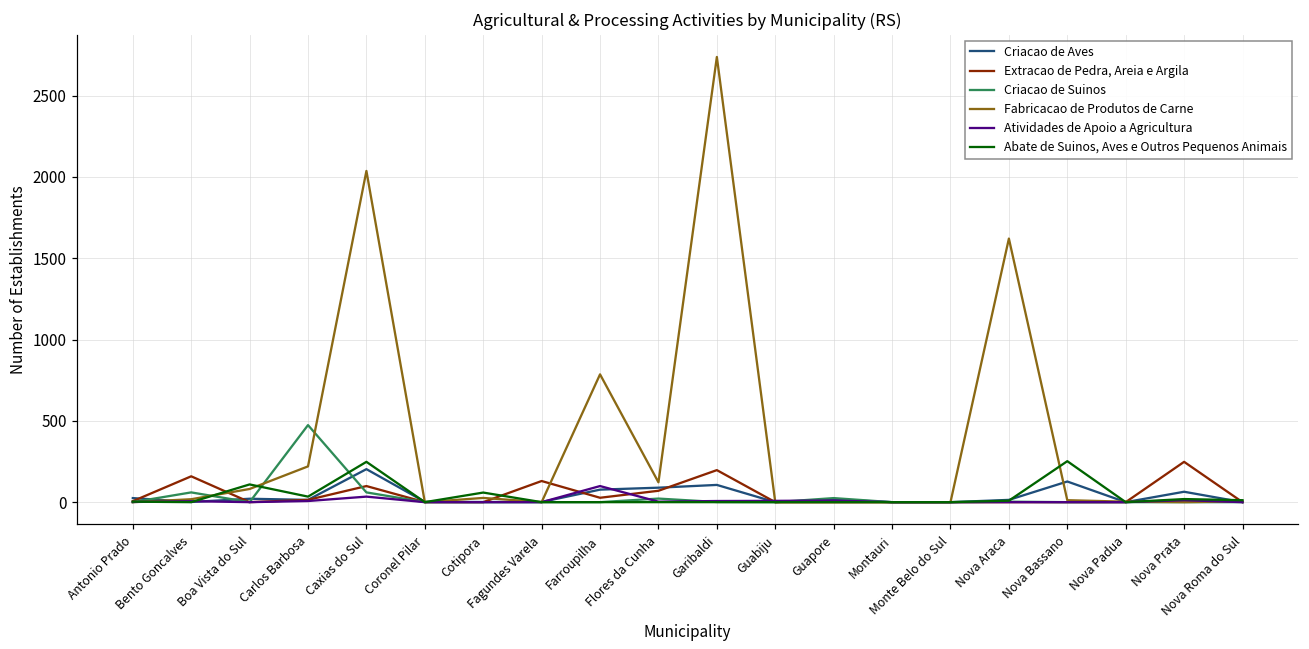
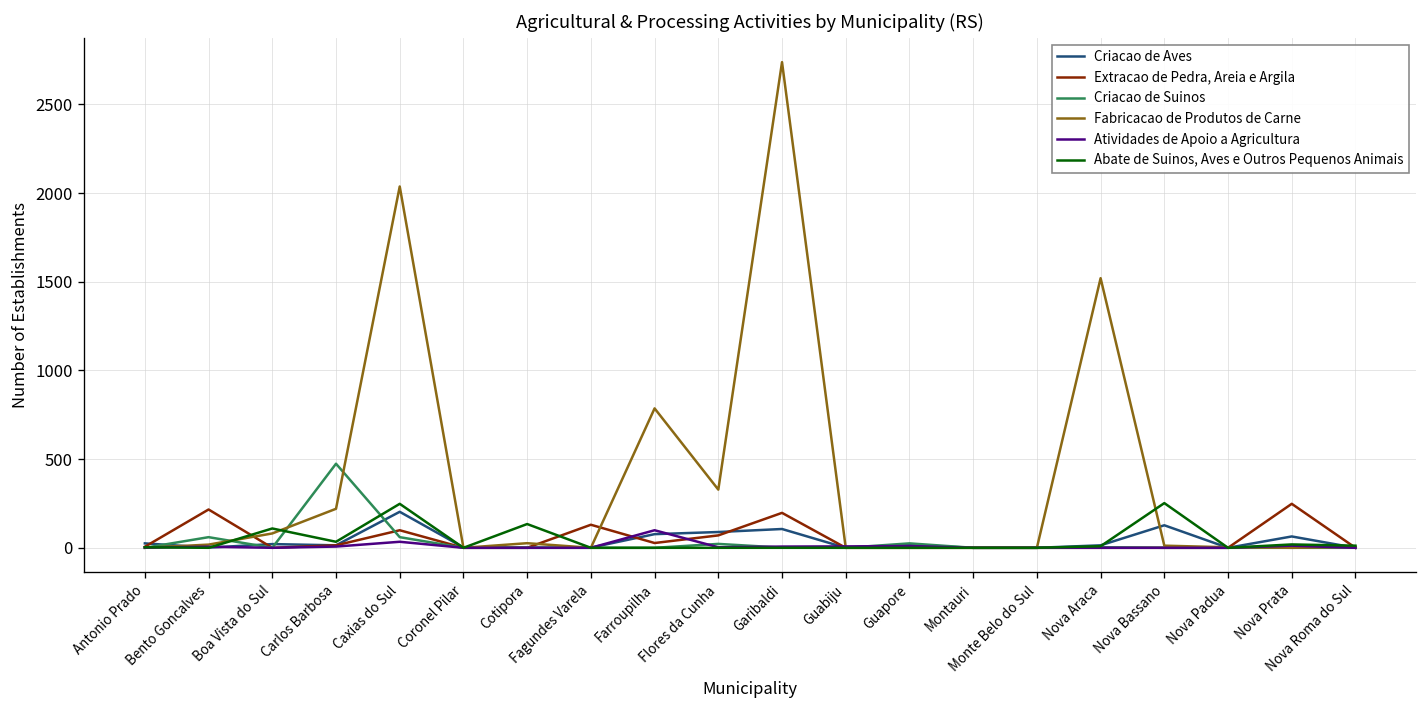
Extracao de Pedra, Areia e Argila, Bento Goncalves: 160 -> 220
Abate de Suinos, Aves e Outros Pequenos Animais, Cotipora: 60 -> 130
Fabricacao de Produtos de Carne, Flores da Cunha: 120 -> 330
Fabricacao de Produtos de Carne, Nova Araca: 1620 -> 1520
